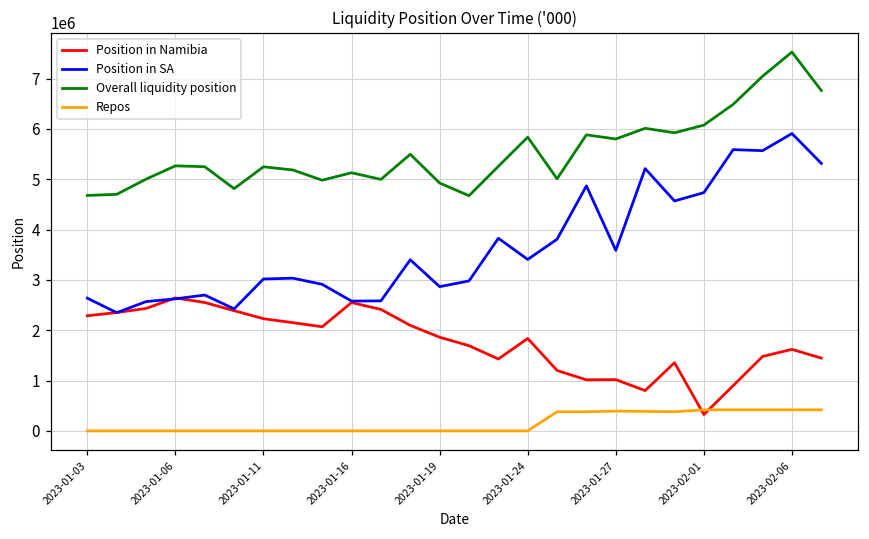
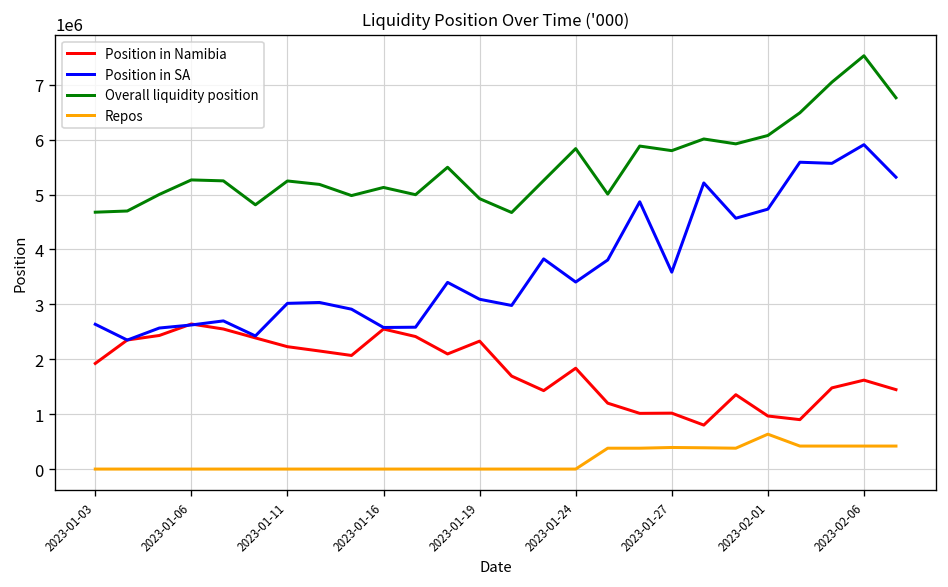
Position in Namibia, 2023-01-03: 2300000 -> 1900000
Position in Namibia, 2023-01-19: 1900000 -> 2300000
Position in SA, 2023-01-19: 2900000 -> 3100000
Position in Namibia, 2023-02-01: 300000 -> 1000000
Repos, 2023-02-01: 400000 -> 600000
